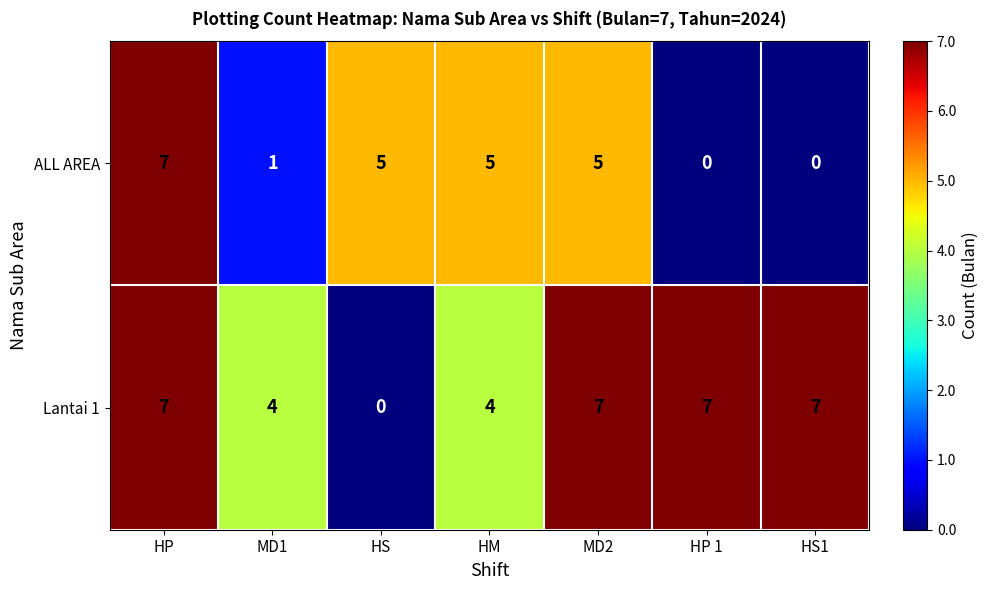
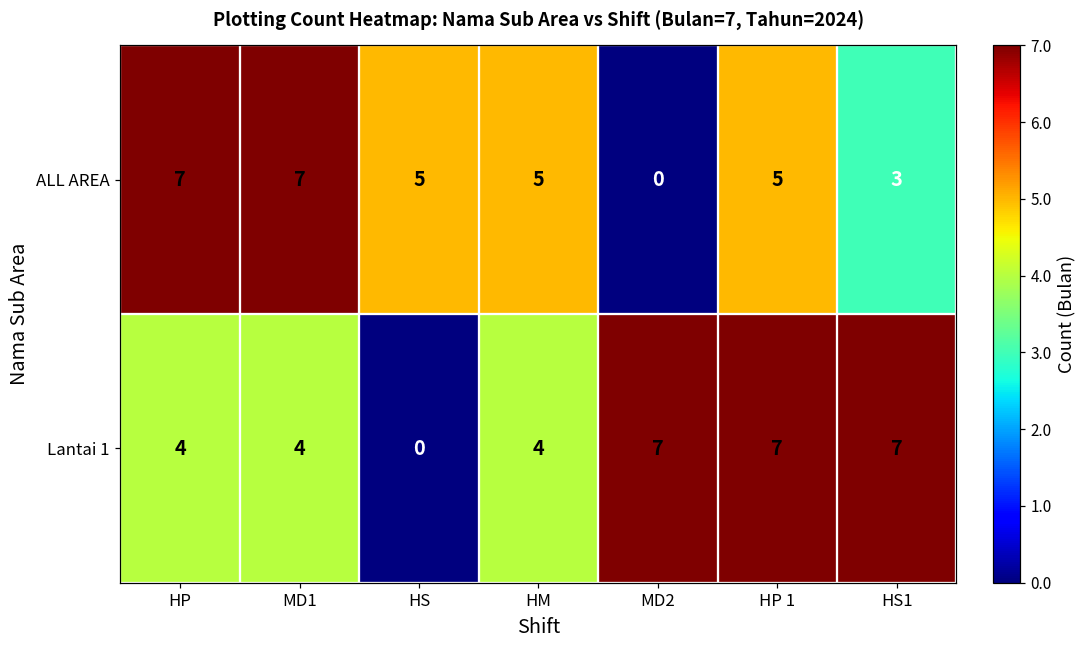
ALL AREA, MD1: 1 -> 7
ALL AREA, MD2: 5 -> 0
ALL AREA, HP 1: 0 -> 5
ALL AREA, HS1: 0 -> 3
Lantai 1, HP: 7 -> 4
